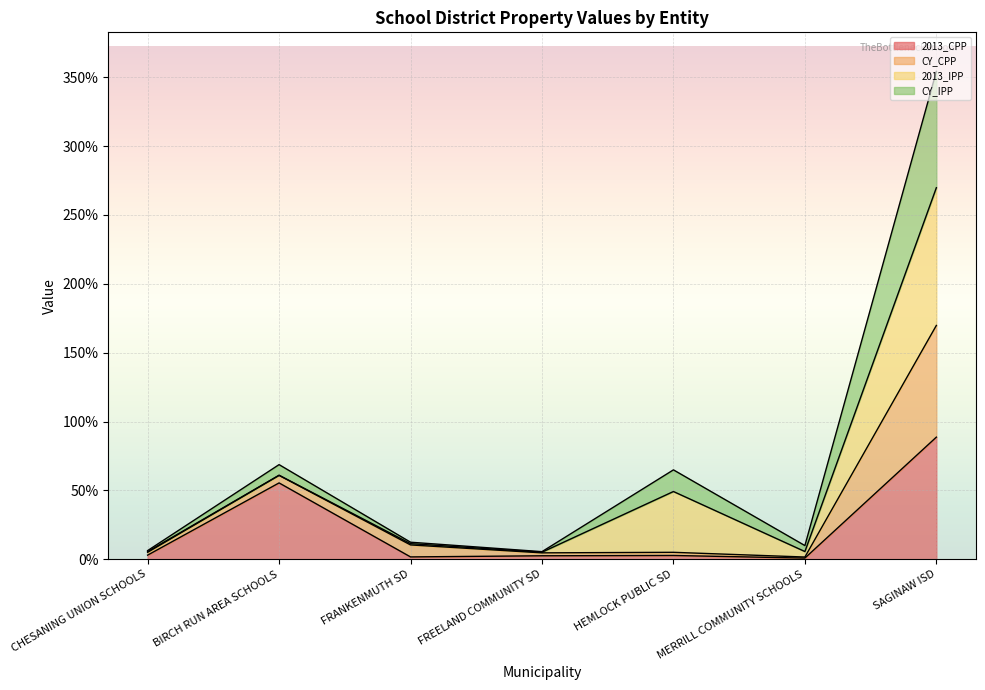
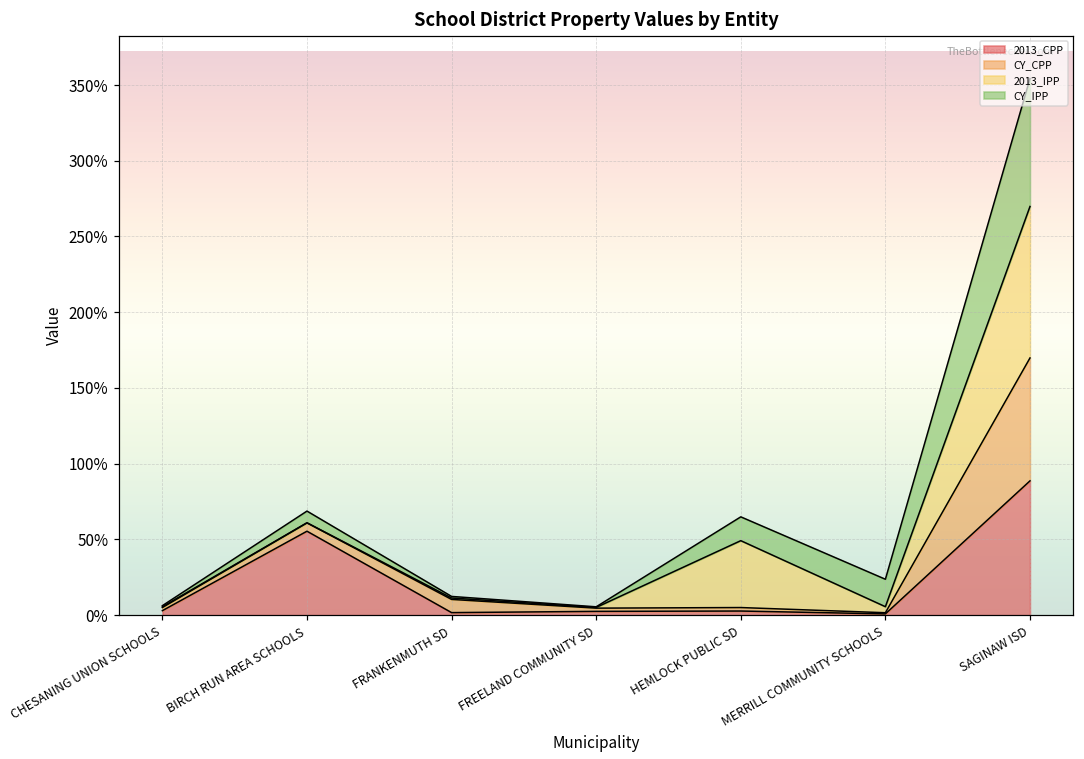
CY_IPP, MERRILL COMMUNITY SCHOOLS: 4% -> 18%
